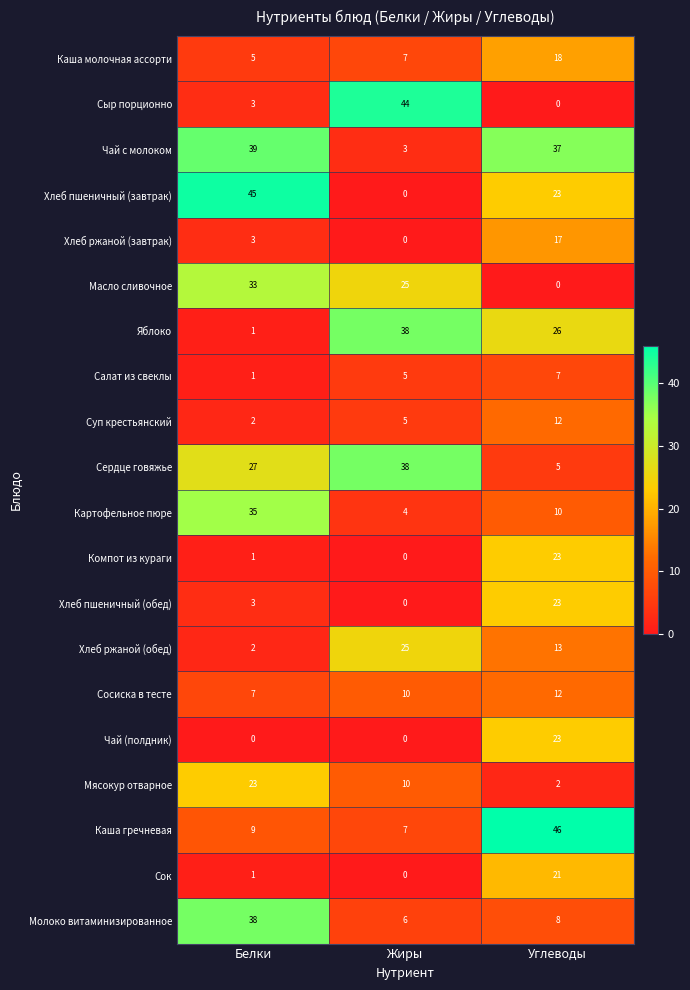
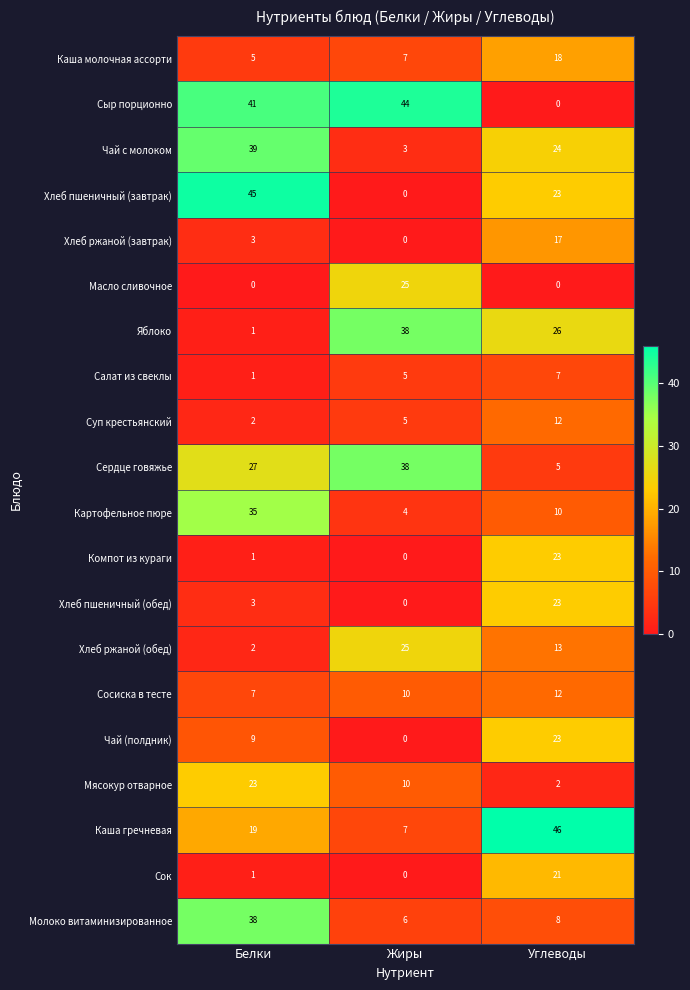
Сыр порционно, Белки: 3 -> 41
Чай с молоком, Углеводы: 37 -> 24
Масло сливочное, Белки: 33 -> 0
Чай (полдник), Белки: 0 -> 9
Каша гречневая, Белки: 9 -> 19
